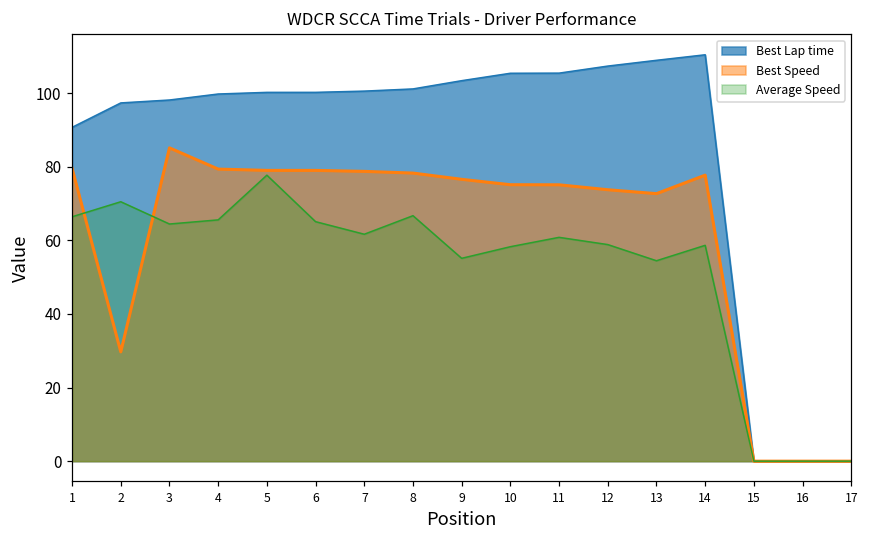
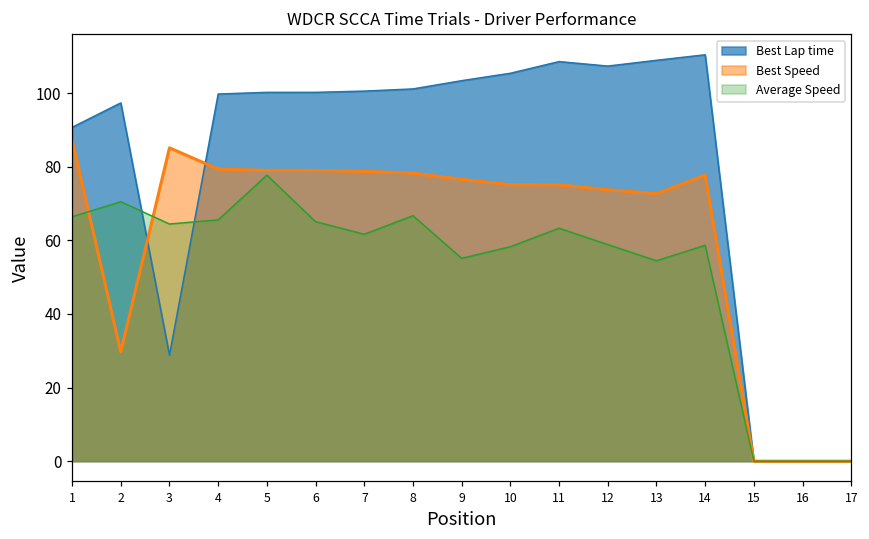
Best Speed, 1: 80 -> 87
Best Lap time, 3: 98 -> 29
Best Lap time, 11: 105 -> 109
Average Speed, 11: 61 -> 63
